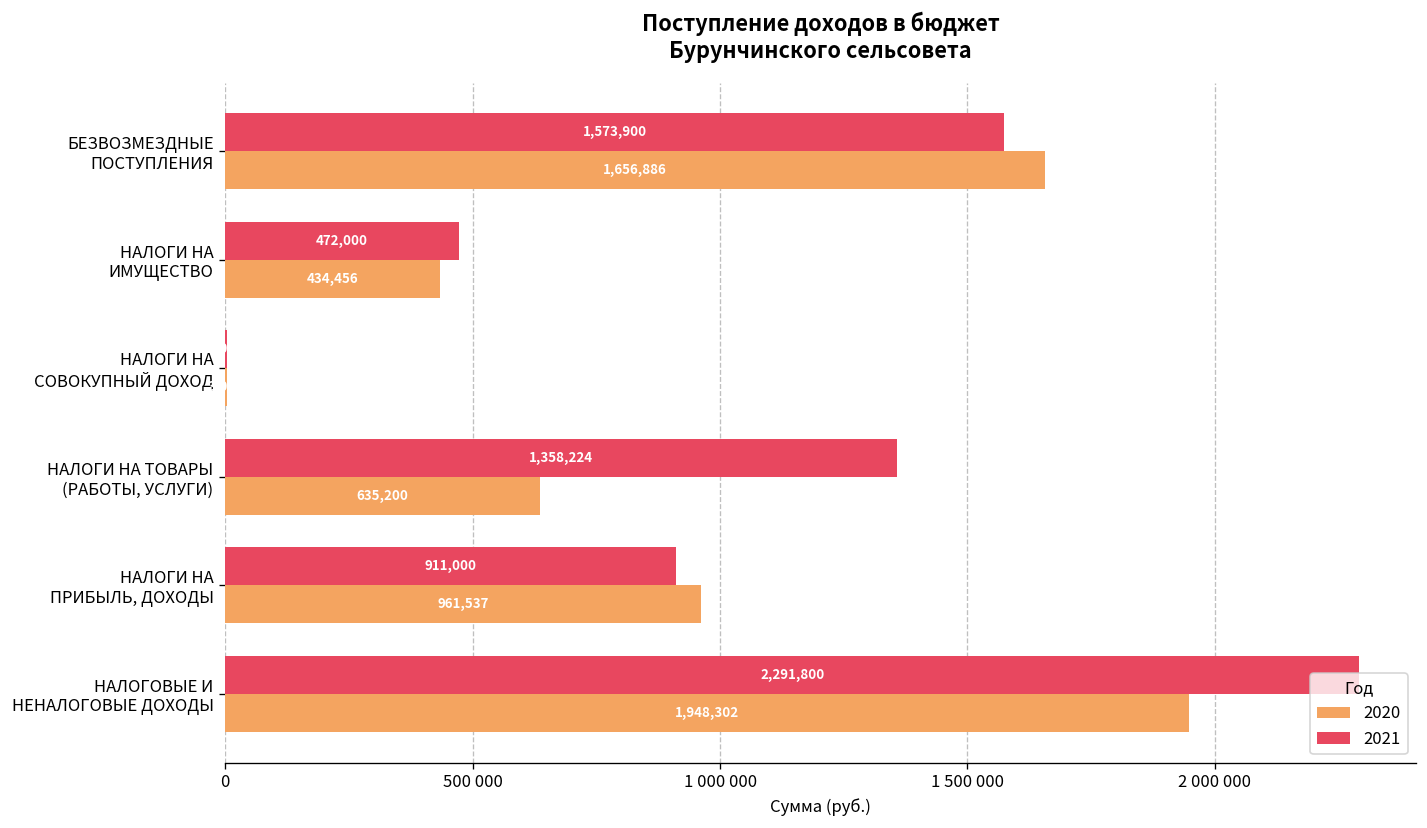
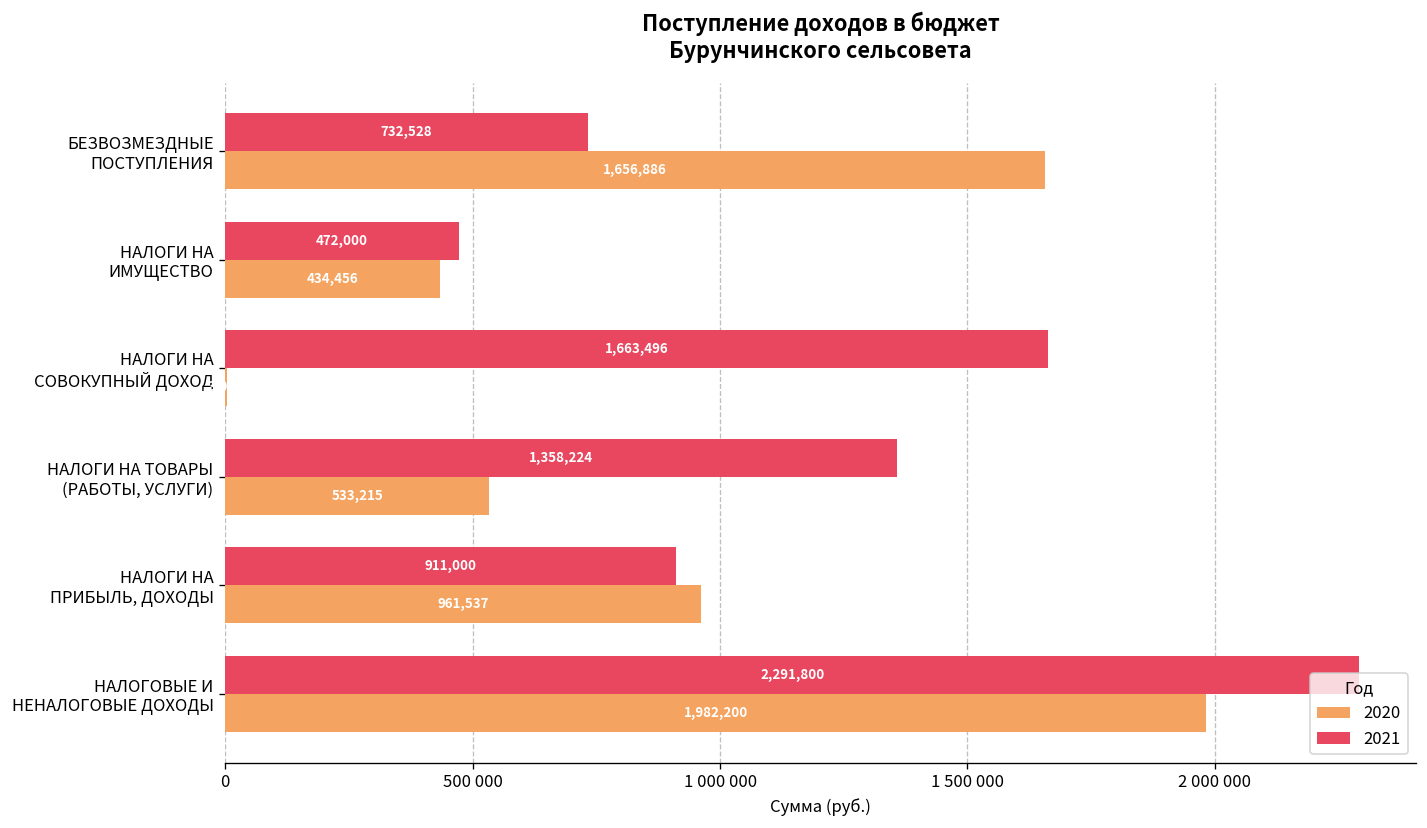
2021, БЕЗВОЗМЕЗДНЫЕ ПОСТУПЛЕНИЯ: 1,573,900 -> 732,528
2021, НАЛОГИ НА СОВОКУПНЫЙ ДОХОД: 0 -> 1660000
2020, НАЛОГИ НА ТОВАРЫ (РАБОТЫ, УСЛУГИ): 635,200 -> 533,215
2020, НАЛОГОВЫЕ И НЕНАЛОГОВЫЕ ДОХОДЫ: 1,948,302 -> 1,982,200
